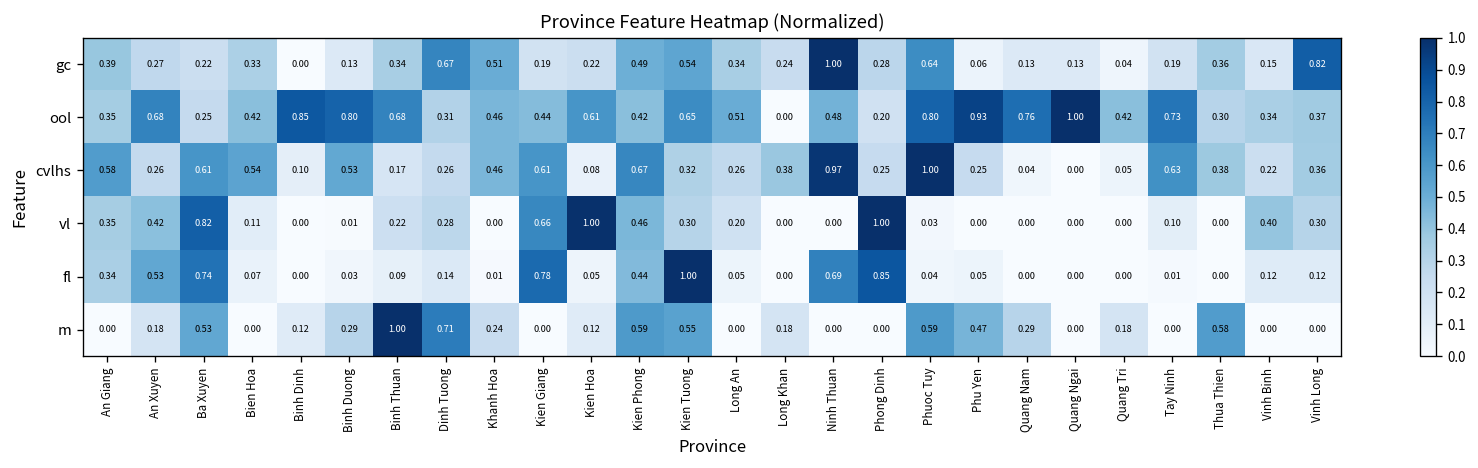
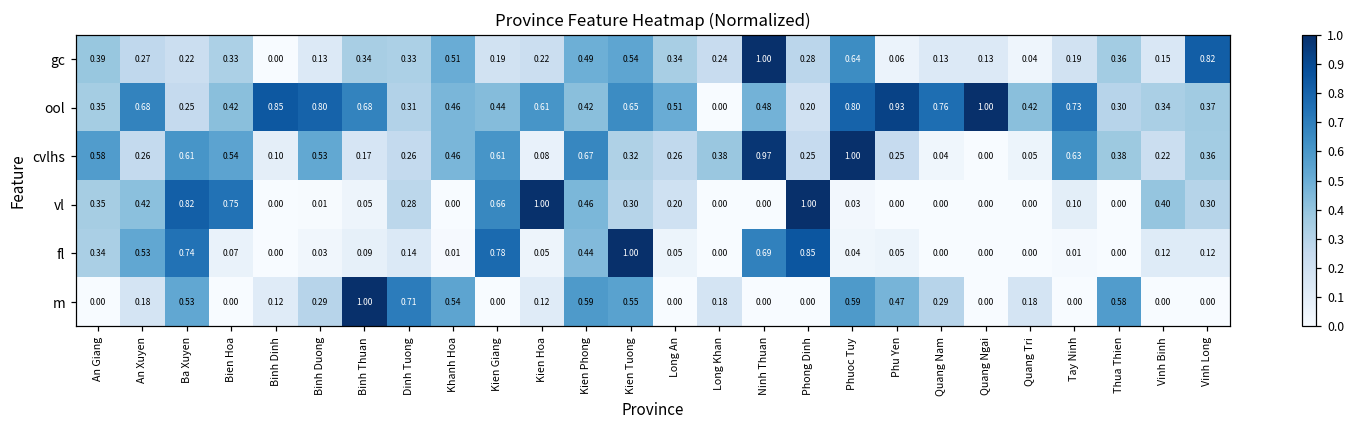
gc, Dinh Tuong: 0.67 -> 0.33
vl, Bien Hoa: 0.11 -> 0.75
vl, Binh Thuan: 0.22 -> 0.05
m, Khanh Hoa: 0.24 -> 0.54
